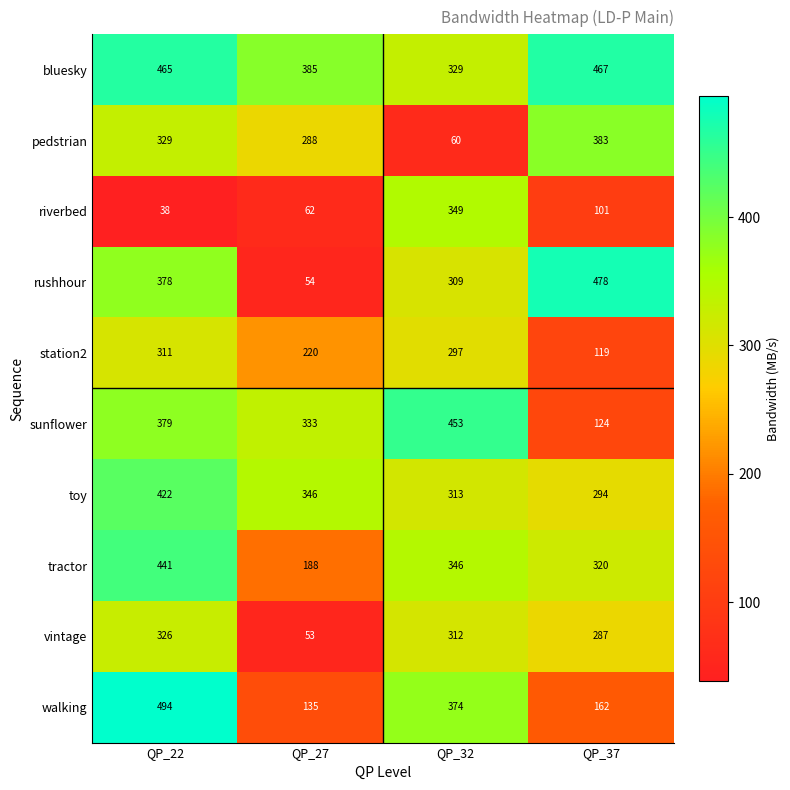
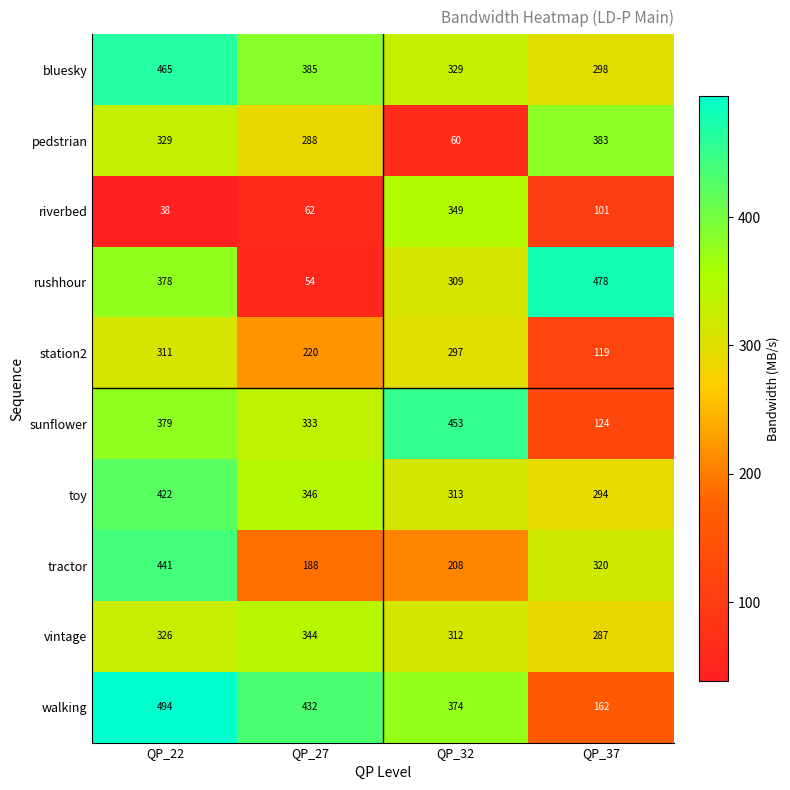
bluesky, QP_37: 467 -> 298
tractor, QP_32: 346 -> 208
vintage, QP_27: 53 -> 344
walking, QP_27: 135 -> 432
